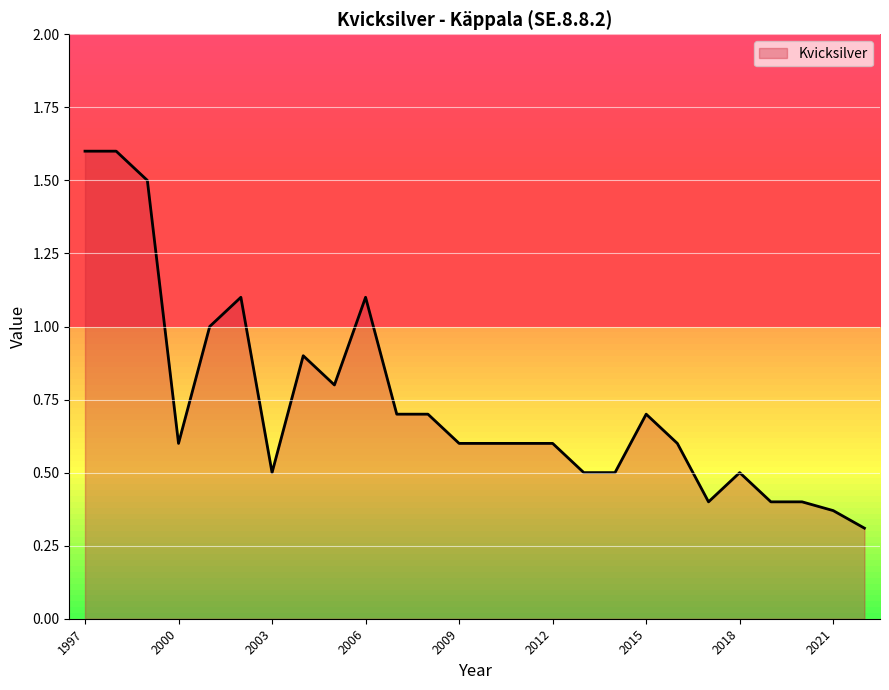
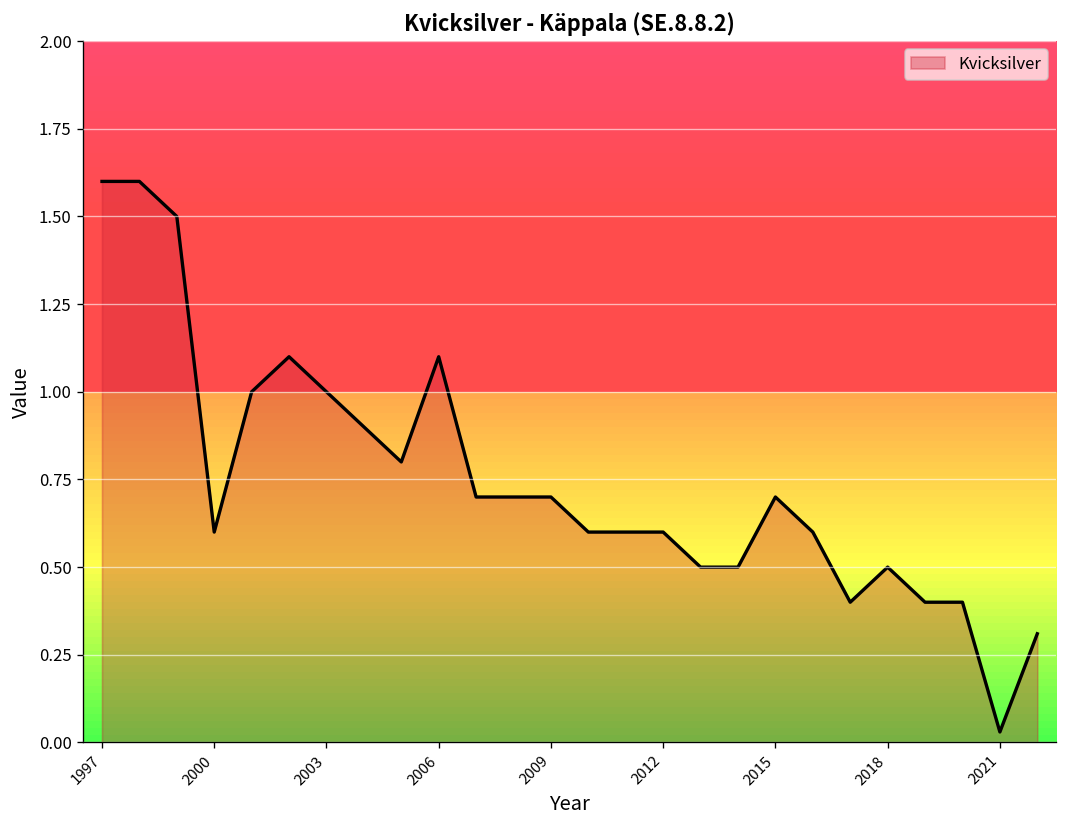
Kvicksilver, 2003: 0.5 -> 1.0
Kvicksilver, 2009: 0.6 -> 0.7
Kvicksilver, 2021: 0.37 -> 0.03
